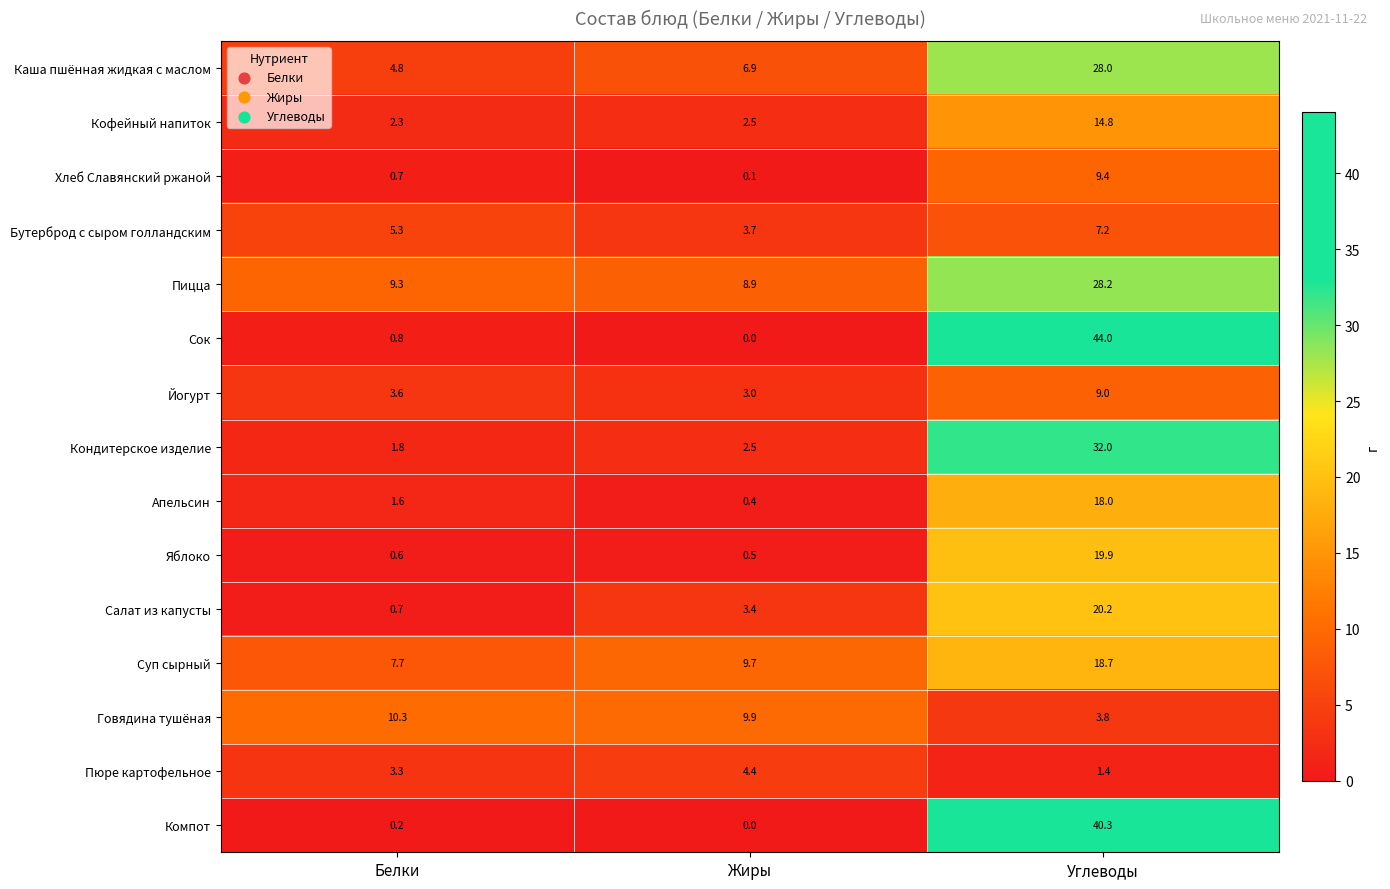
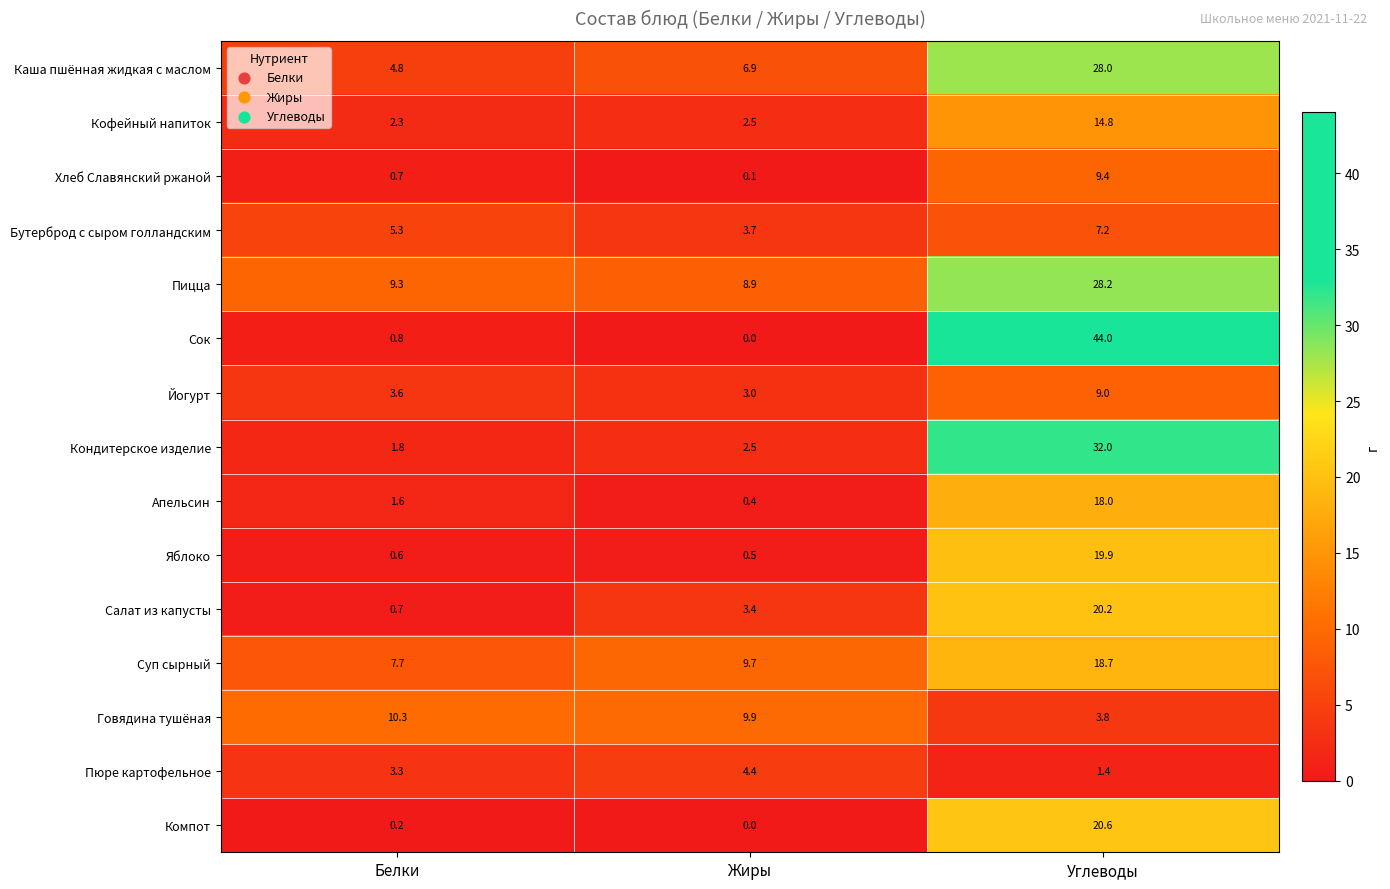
Компот, Углеводы: 40.3 -> 20.6
